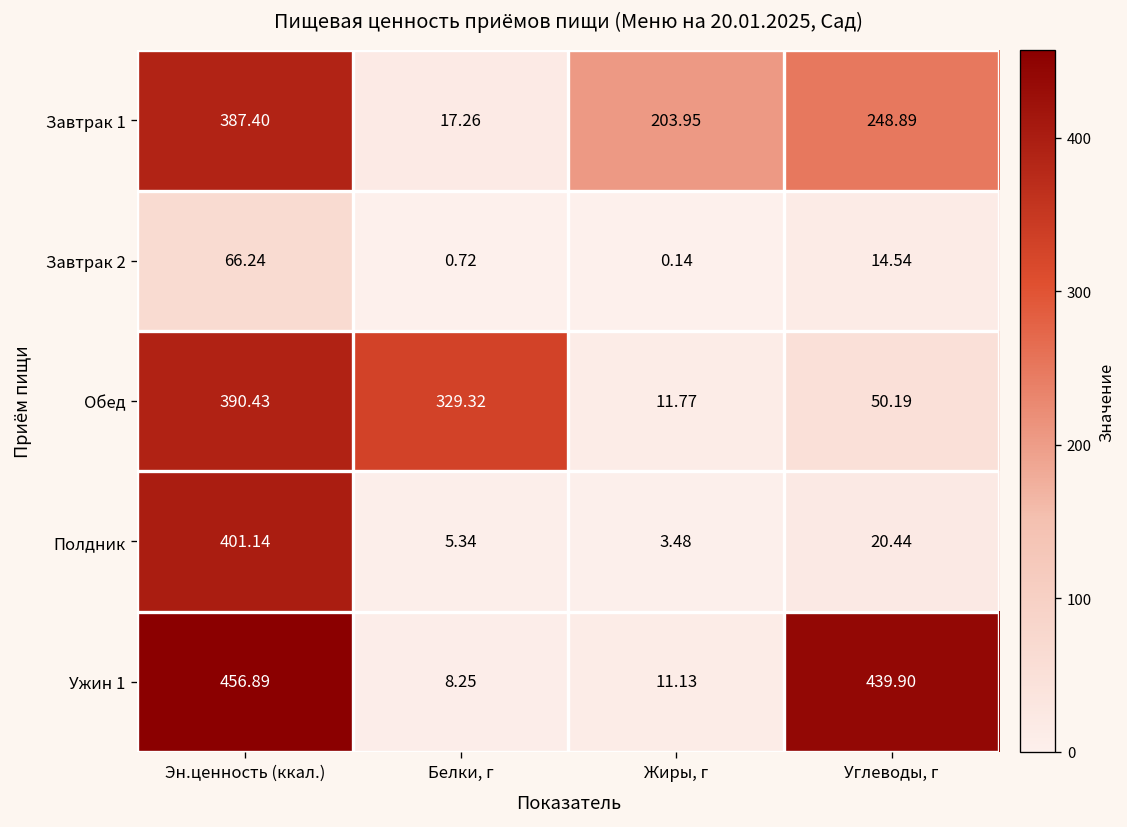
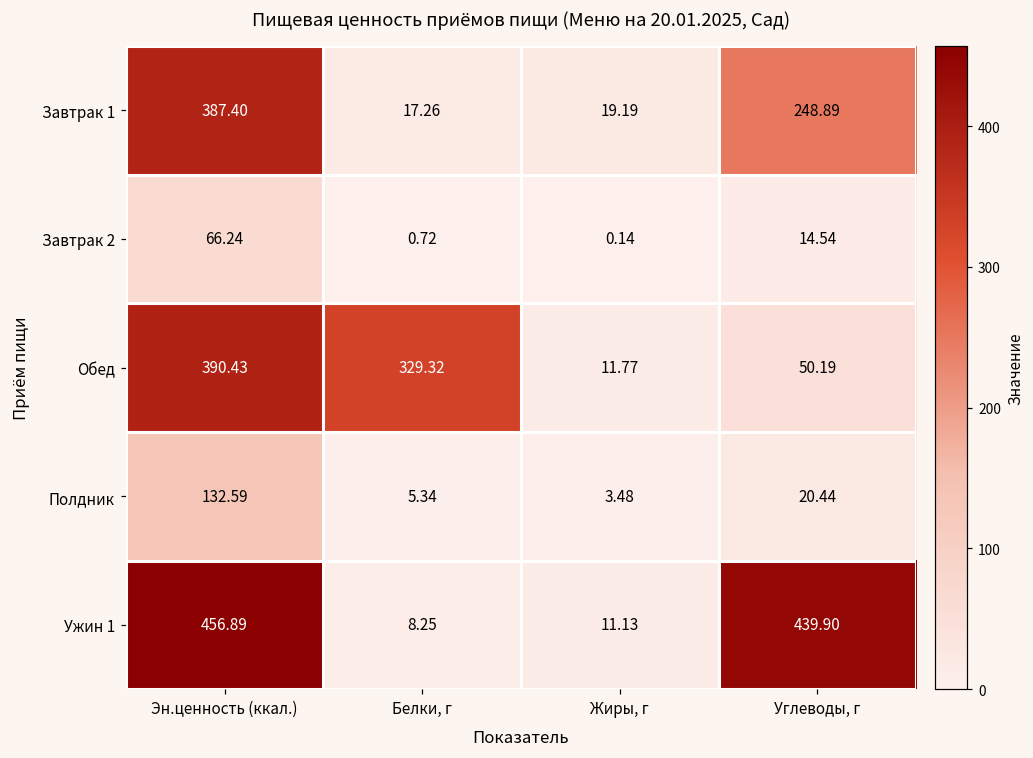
Завтрак 1, Жиры, г: 203.95 -> 19.19
Полдник, Эн.ценность (ккал.): 401.14 -> 132.59
